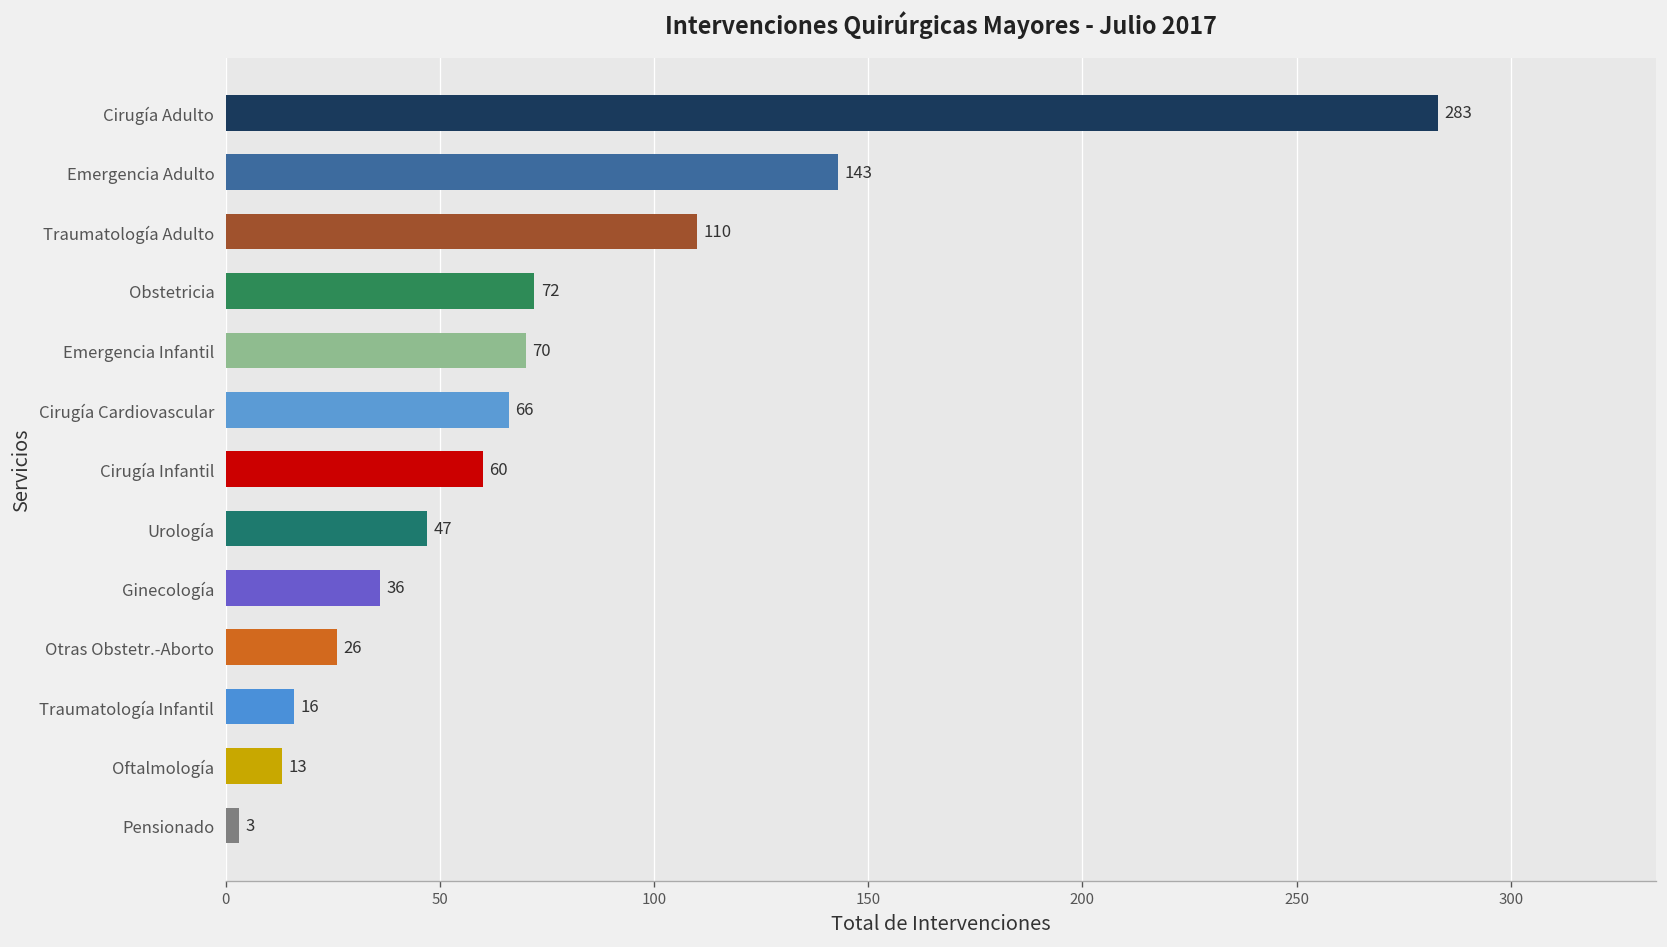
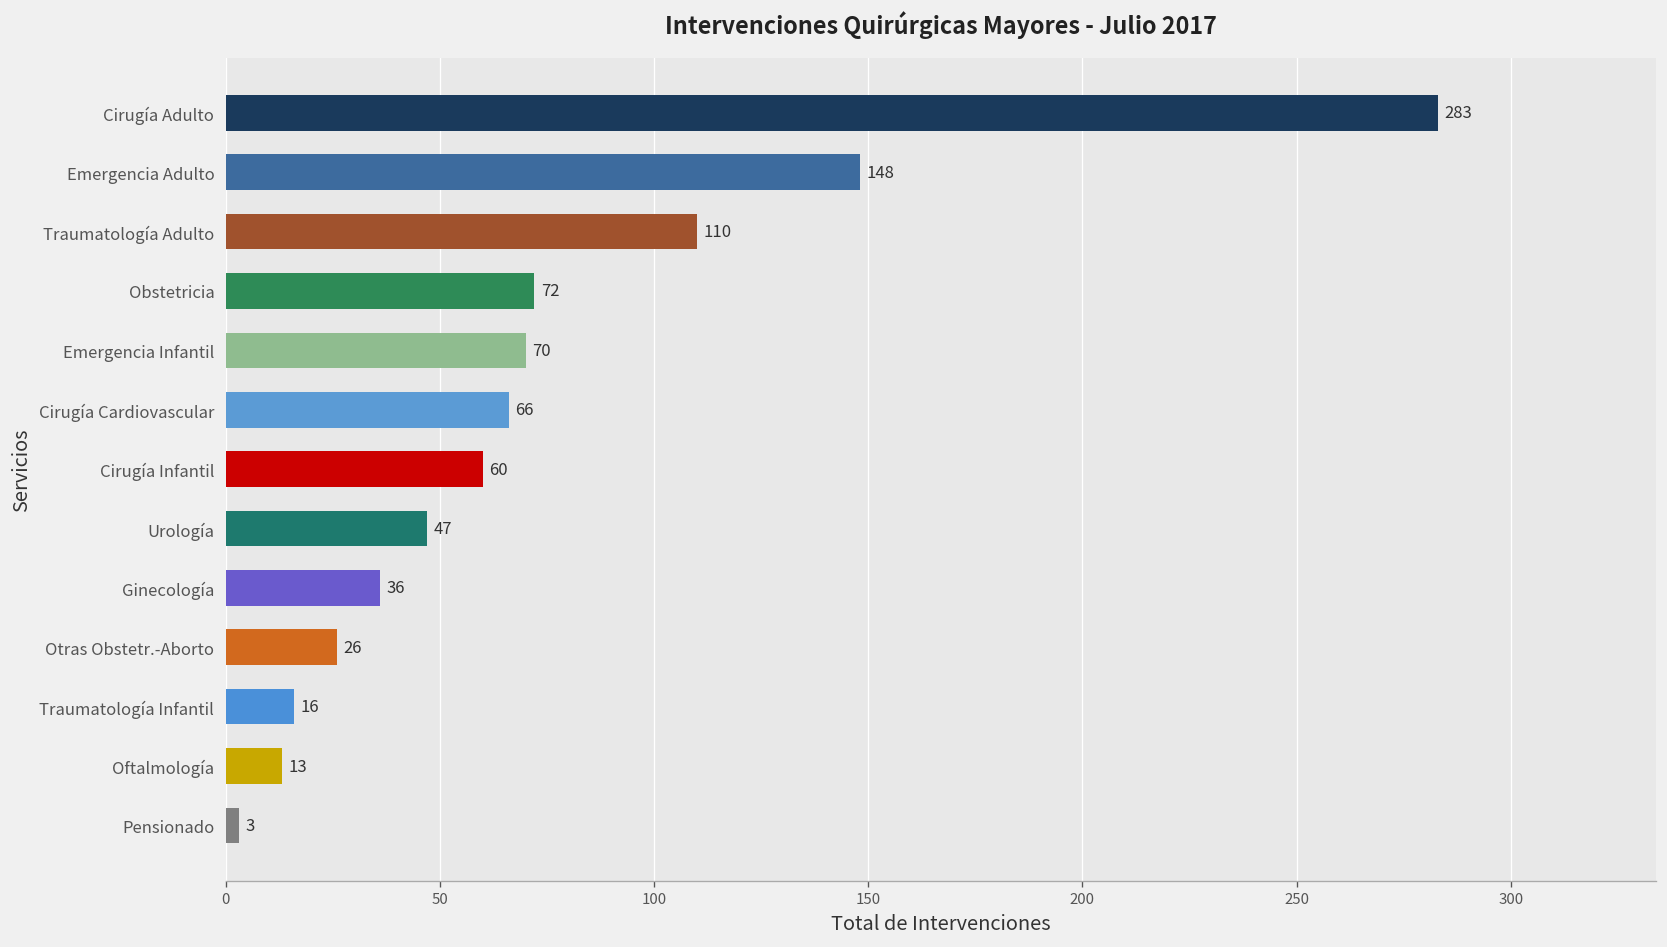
Emergencia Adulto: 143 -> 148
